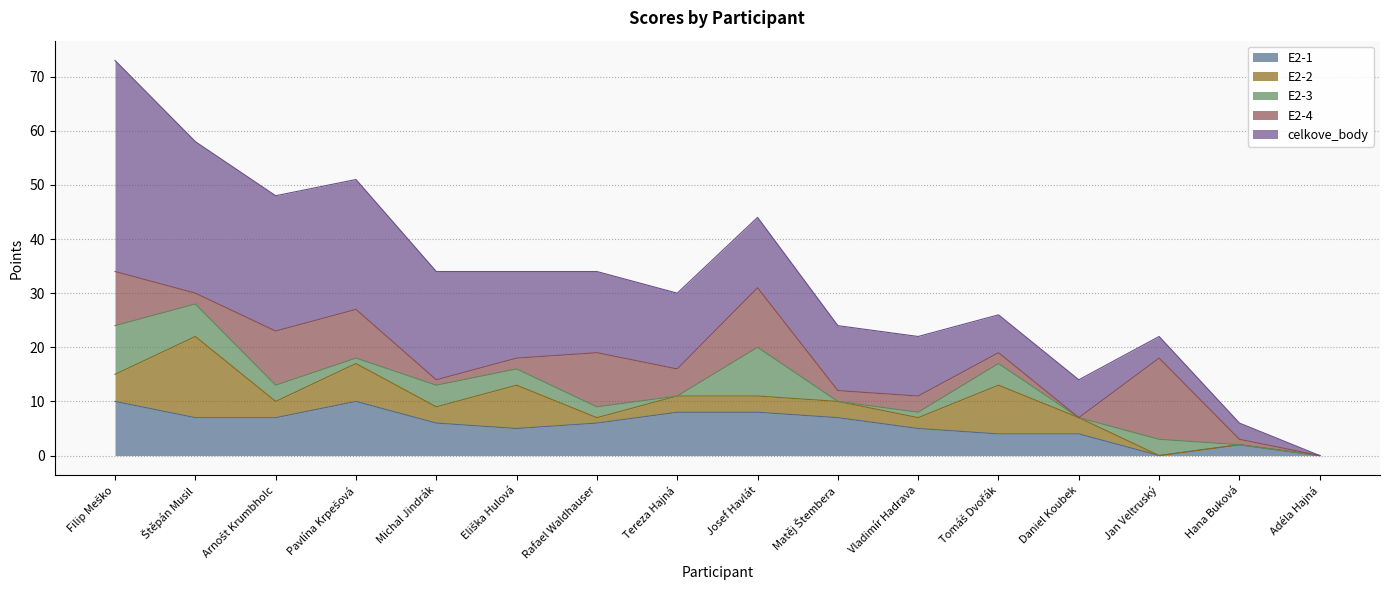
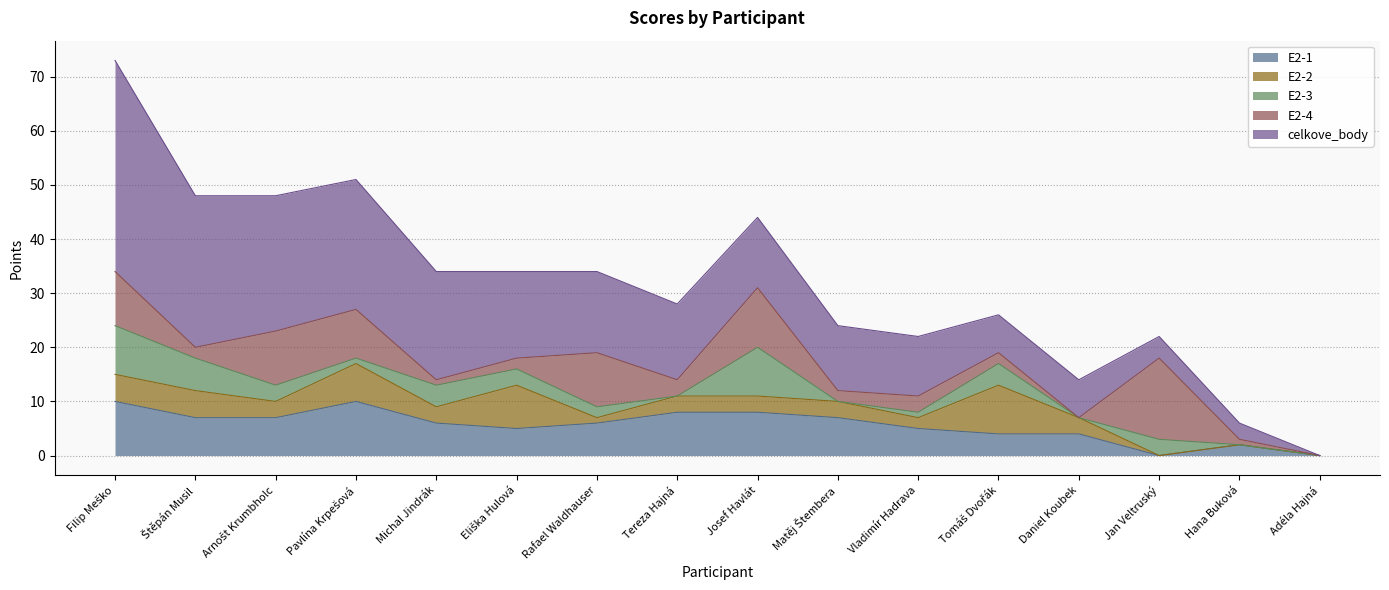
E2-2, Štěpán Musil: 15 -> 5
E2-4, Tereza Hajná: 5 -> 3
